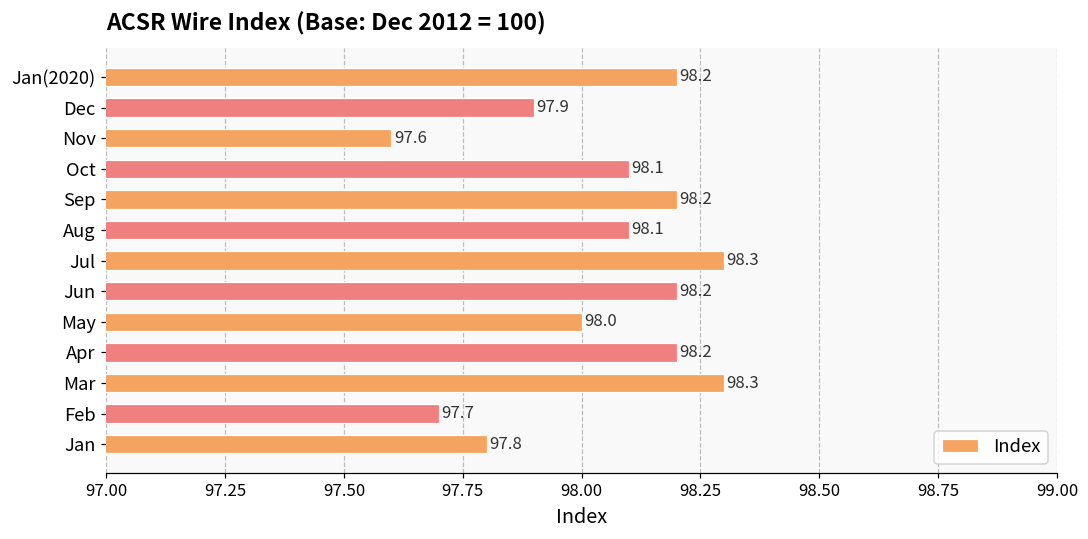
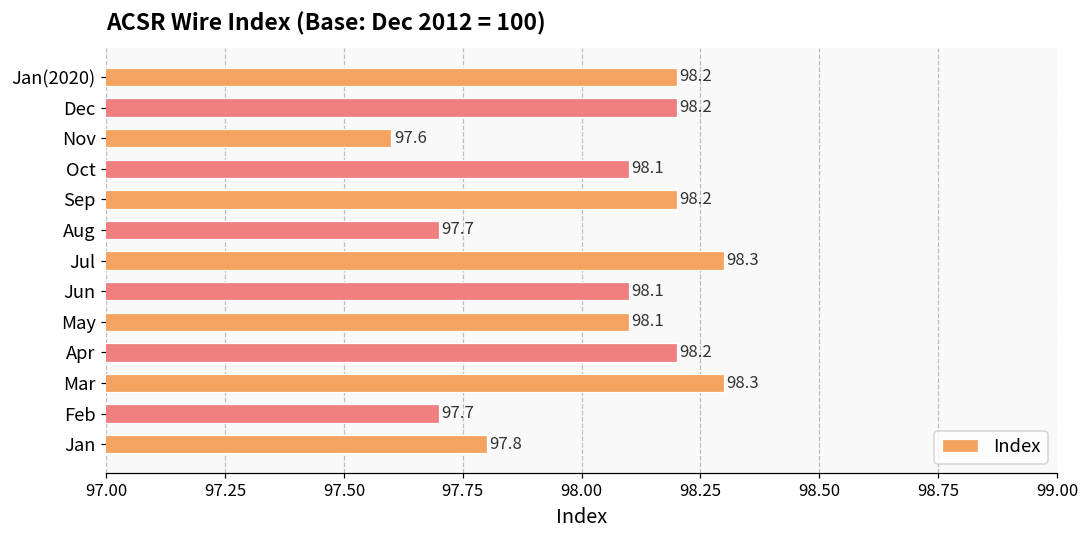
Dec: 97.9 -> 98.2
Aug: 98.1 -> 97.7
Jun: 98.2 -> 98.1
May: 98.0 -> 98.1
